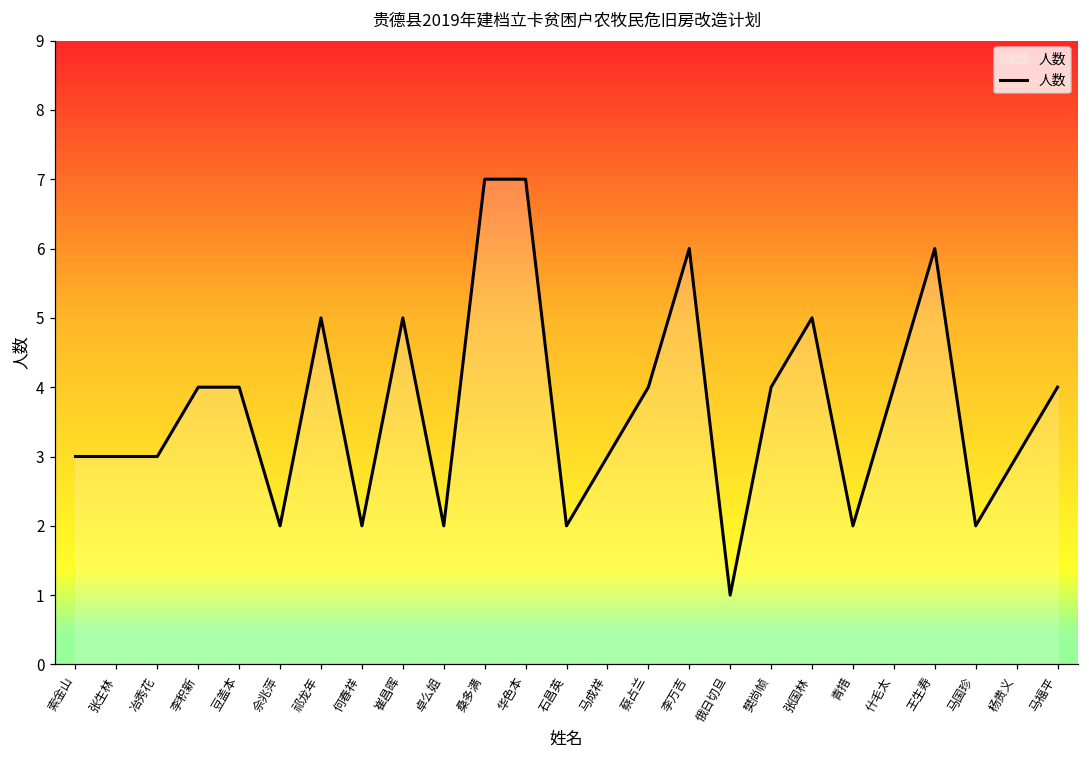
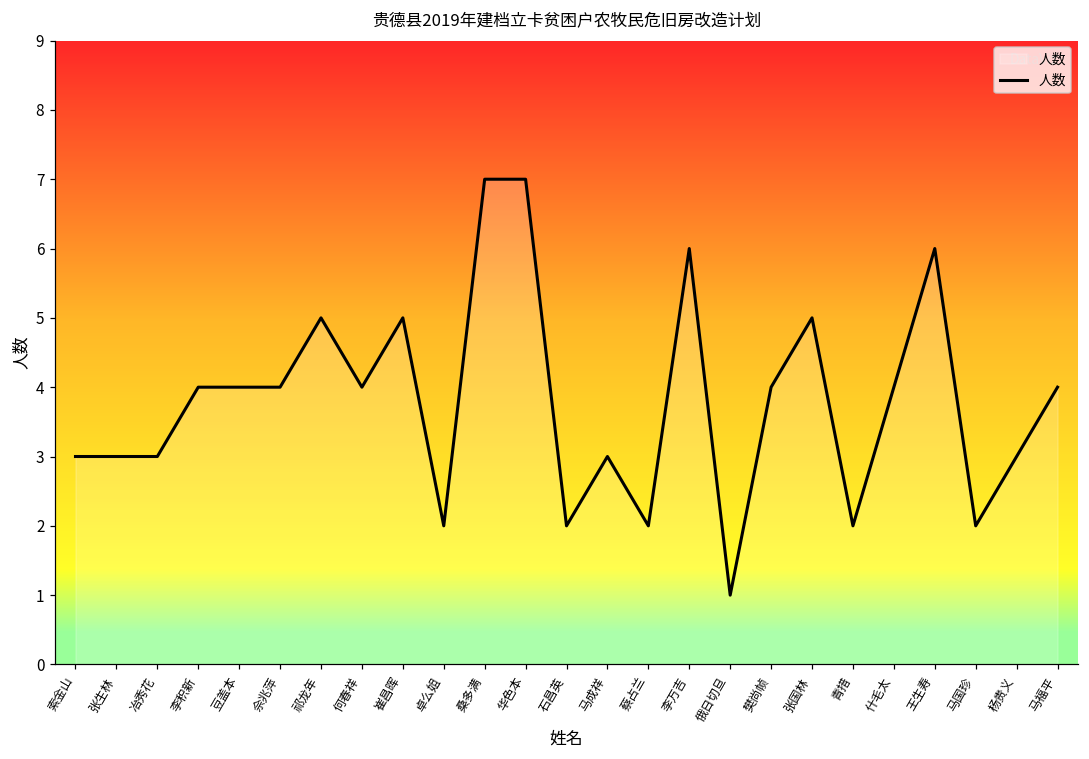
佘兆萍: 2 -> 4
何春祥: 2 -> 4
蔡占兰: 4 -> 2
